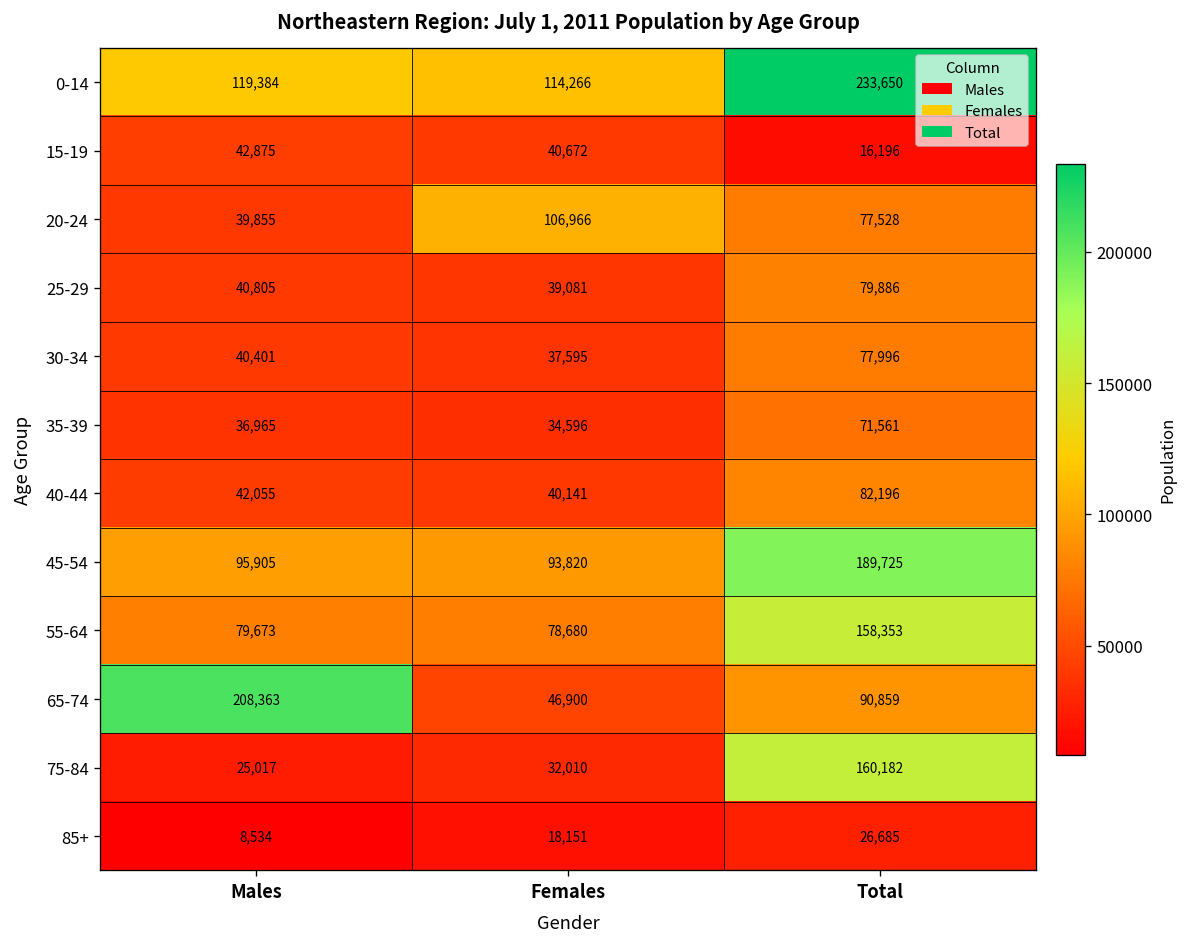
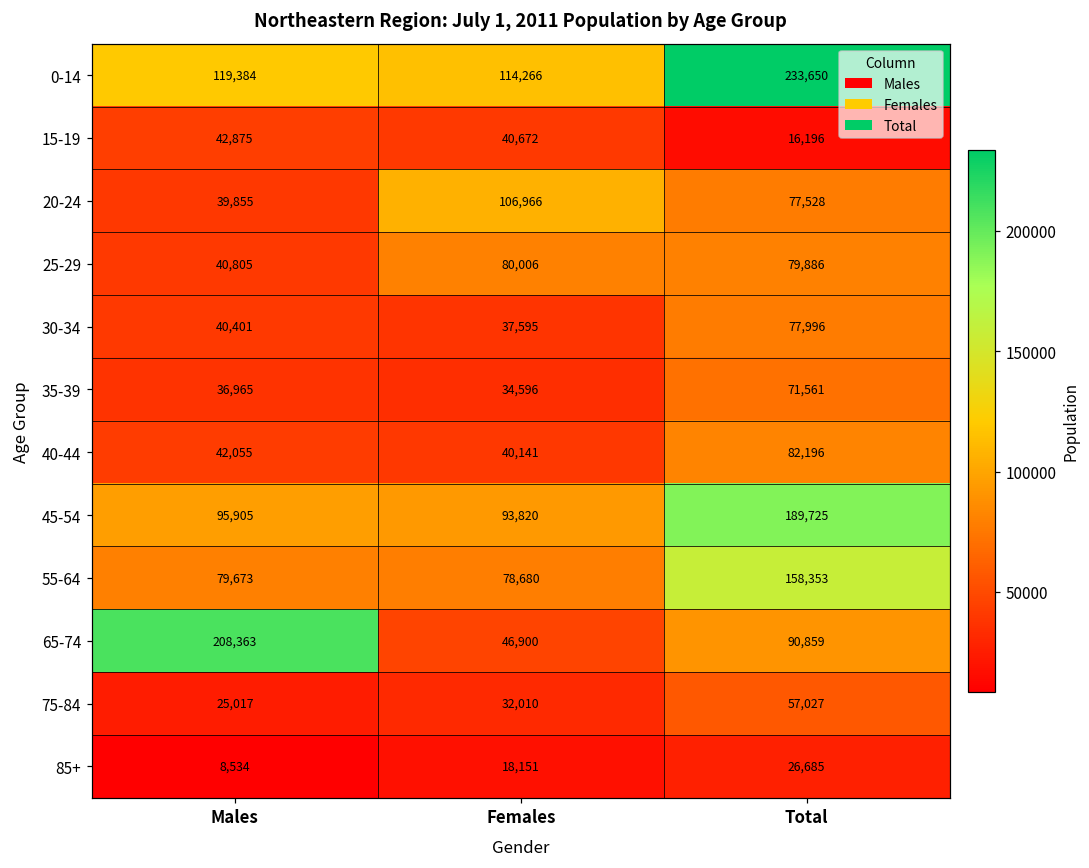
25-29, Females: 39,081 -> 80,006
75-84, Total: 160,182 -> 57,027
